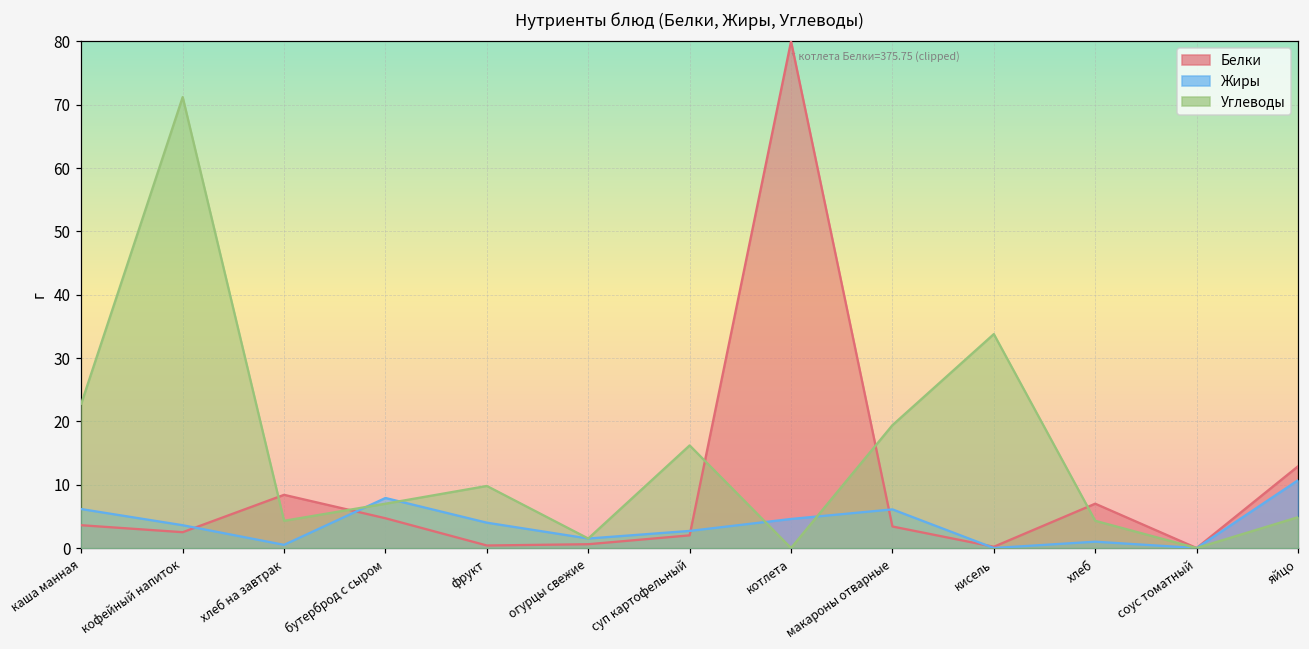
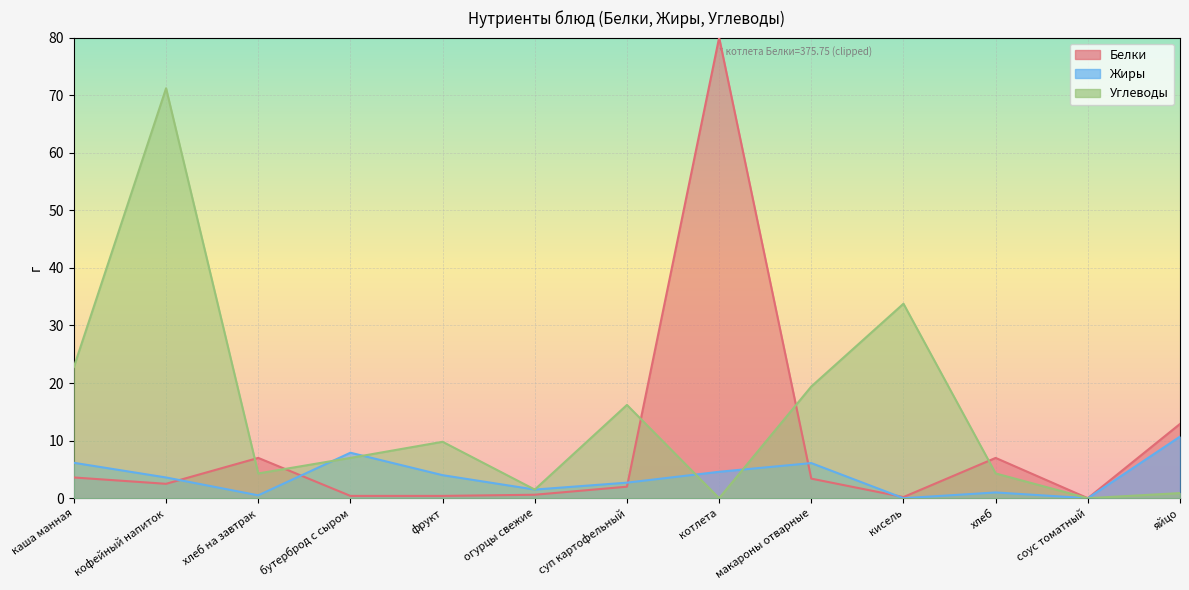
Белки, хлеб на завтрак: 8 -> 7
Белки, бутерброд с сыром: 5 -> 0
Углеводы, яйцо: 5 -> 1
